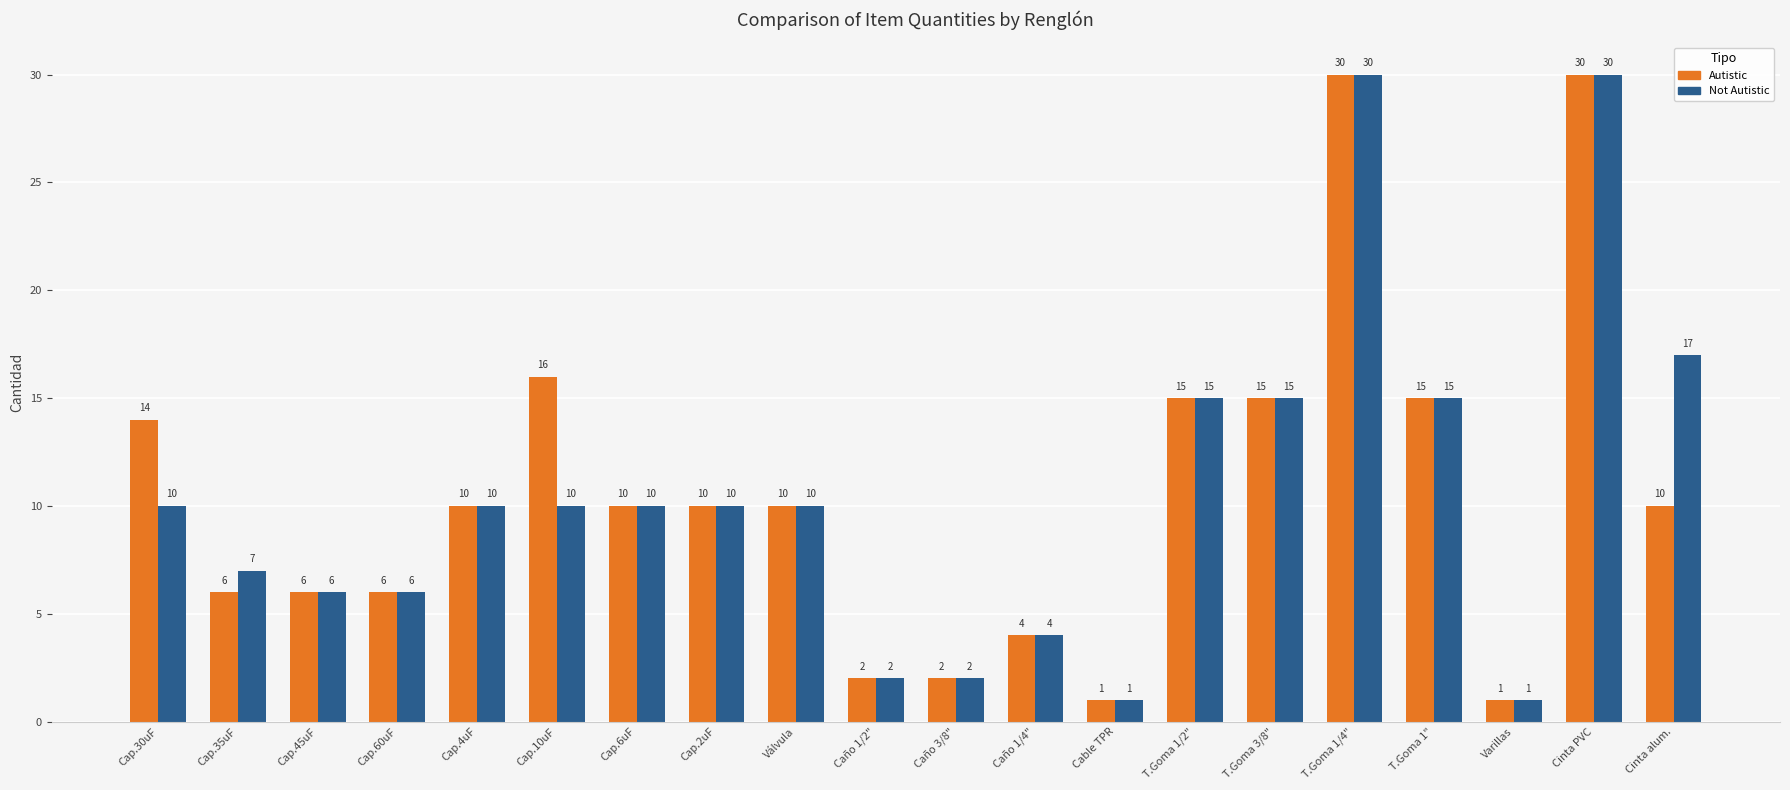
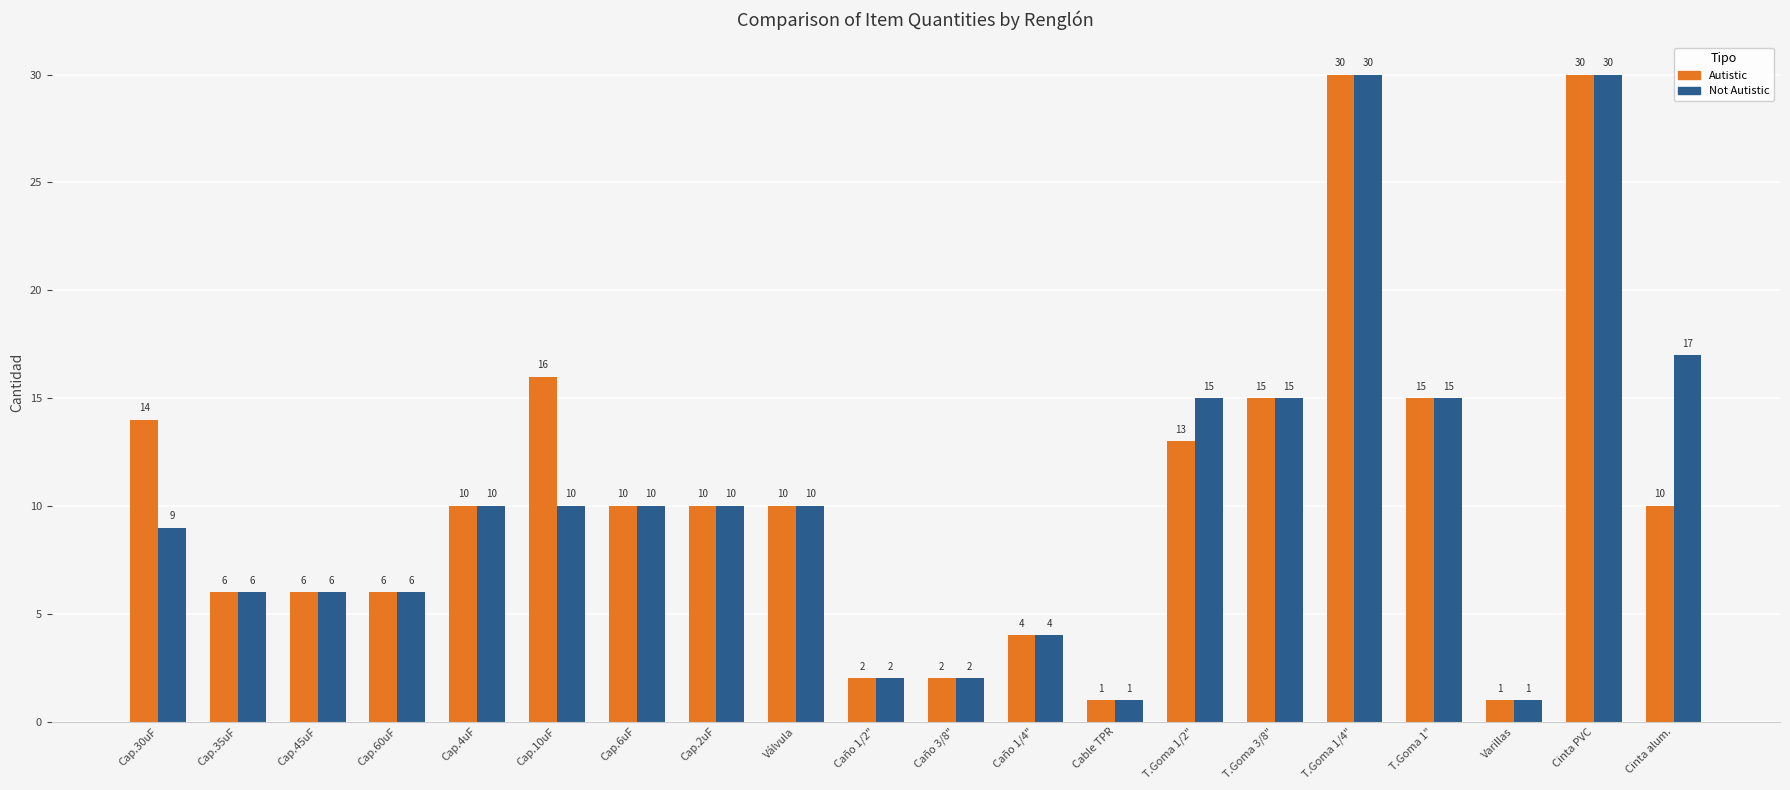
Not Autistic, Cap.30uF: 10 -> 9
Not Autistic, Cap.35uF: 7 -> 6
Autistic, T.Goma 1/2": 15 -> 13
